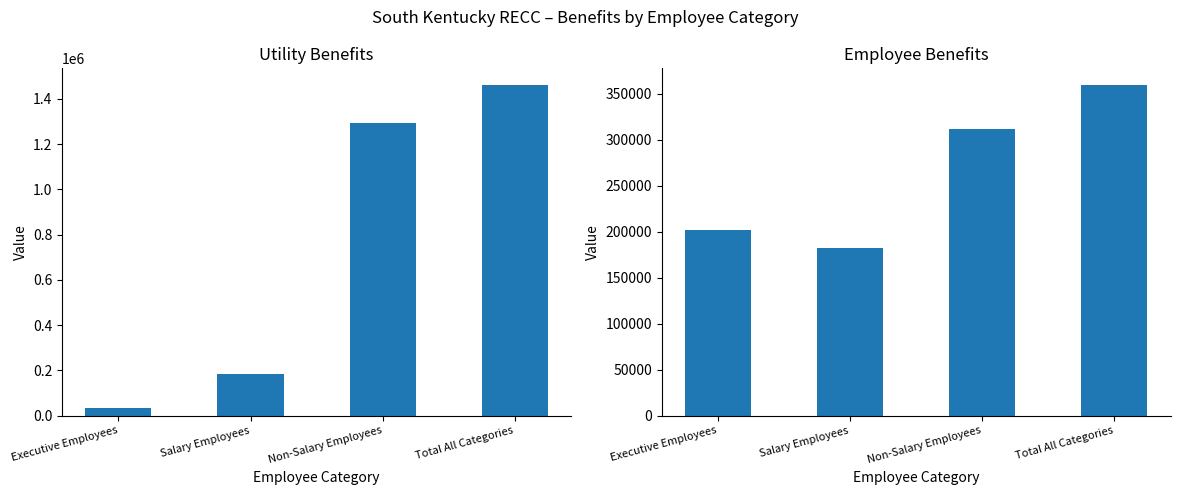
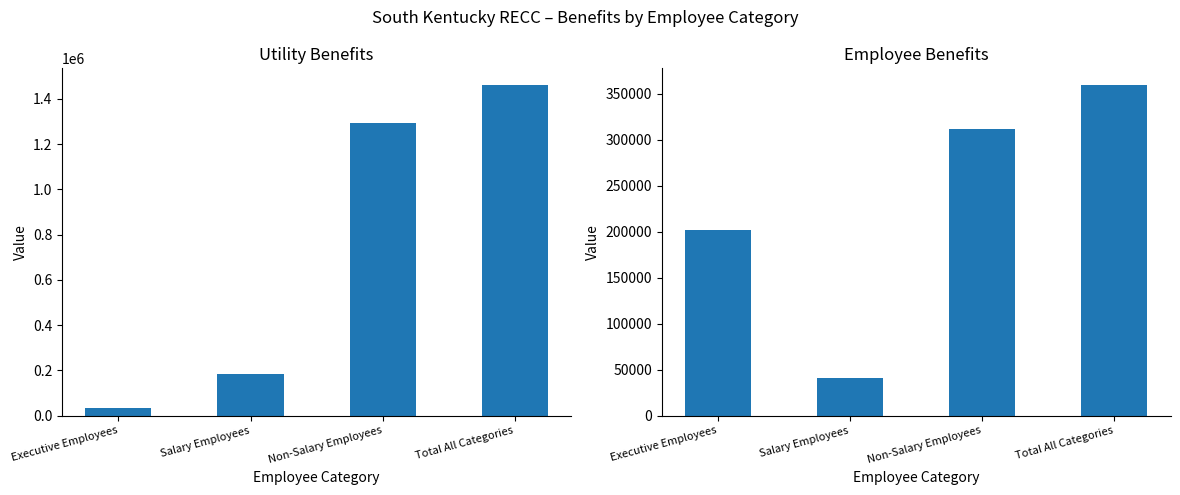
Employee Benefits, Salary Employees: 180000 -> 40000
